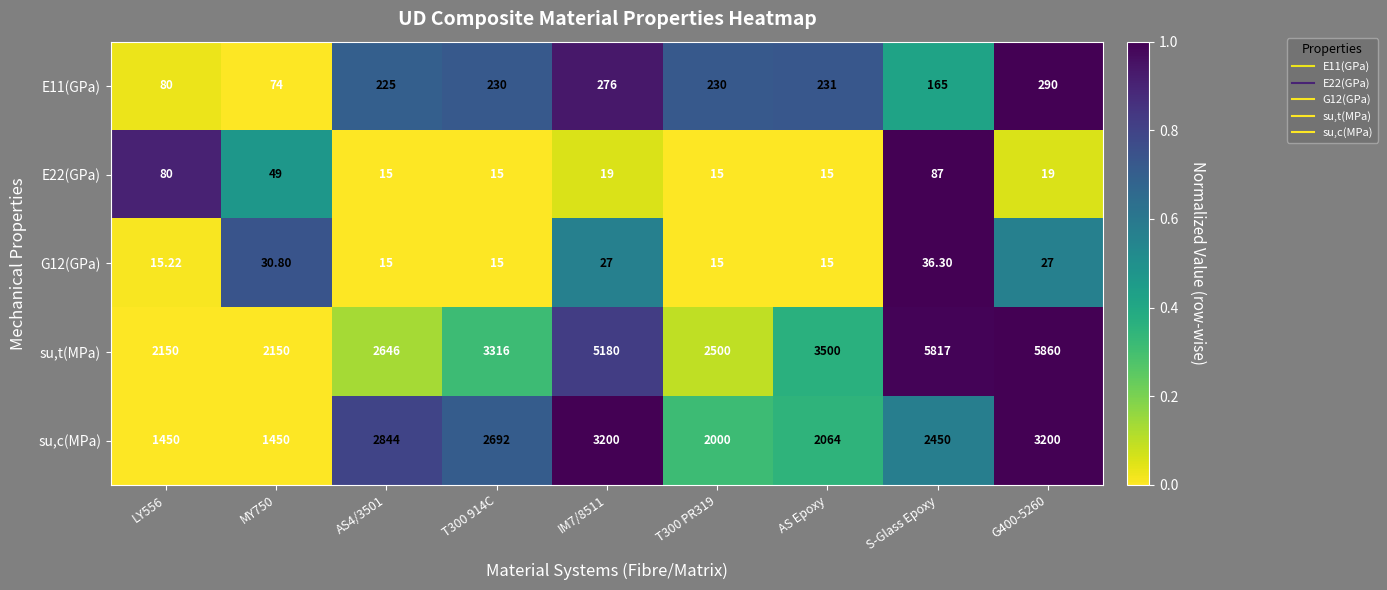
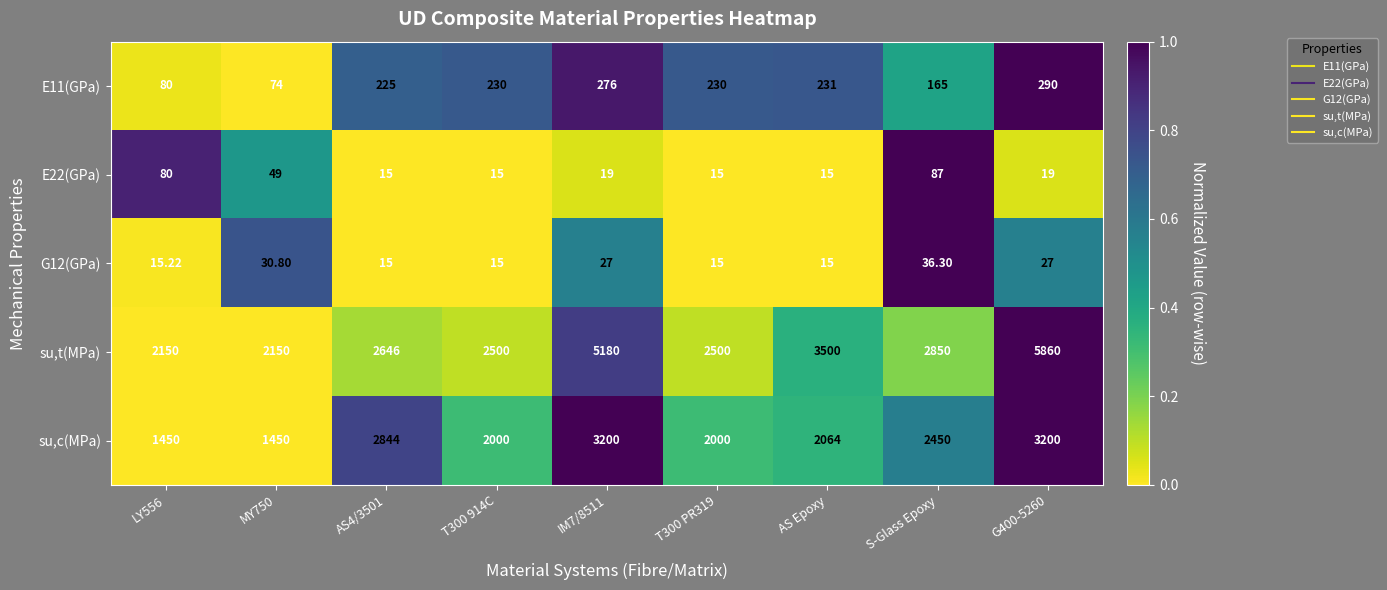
su,t(MPa), T300 914C: 3316 -> 2500
su,t(MPa), S-Glass Epoxy: 5817 -> 2850
su,c(MPa), T300 914C: 2692 -> 2000
